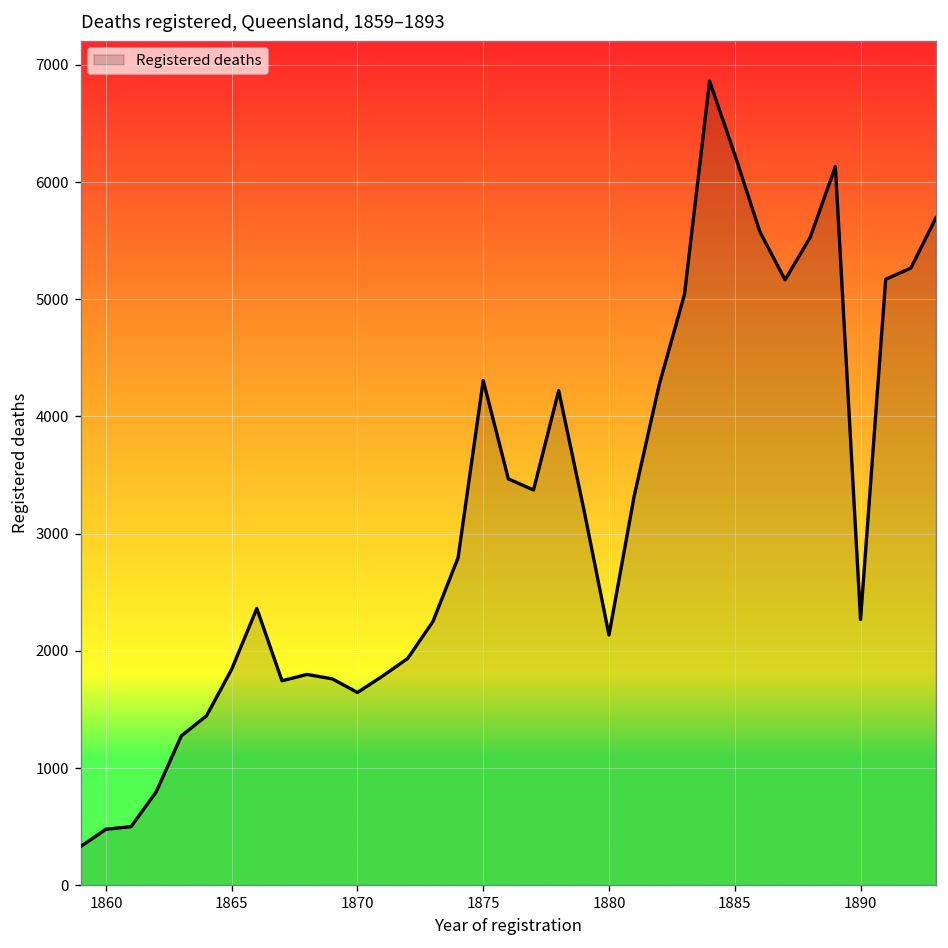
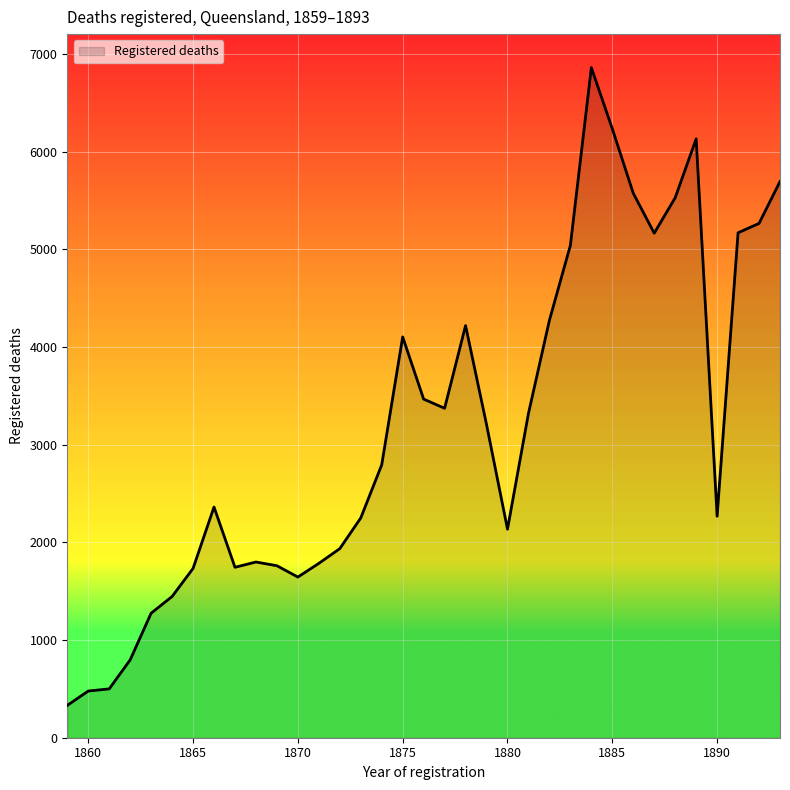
1865: 1800 -> 1700
1875: 4300 -> 4100
